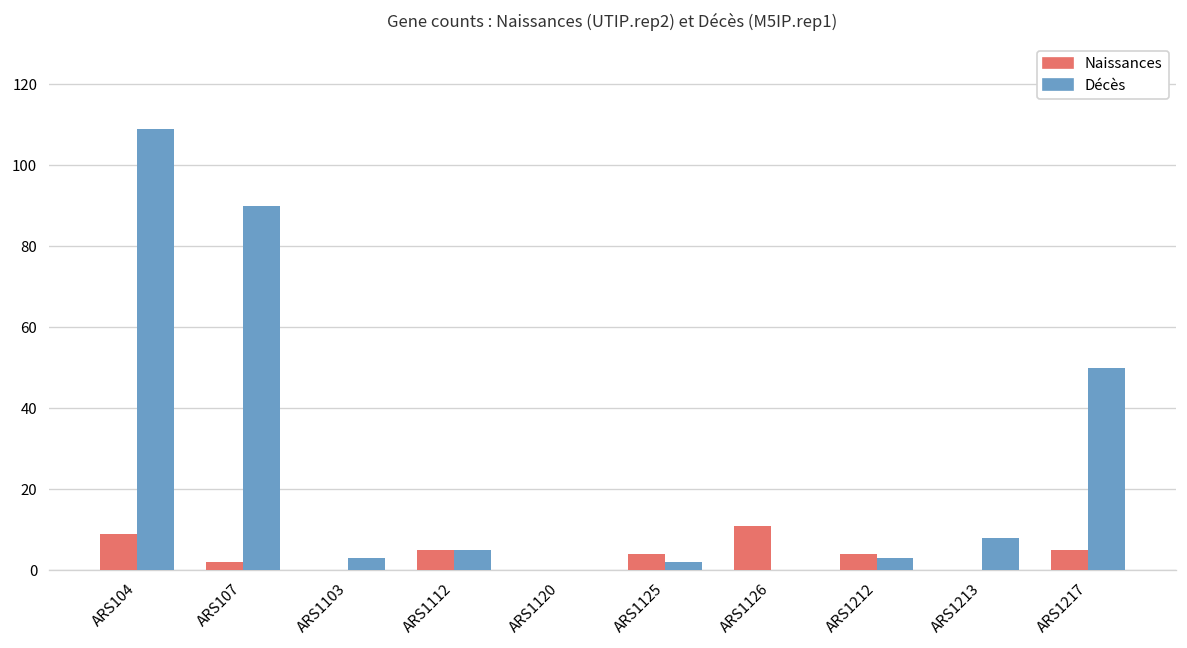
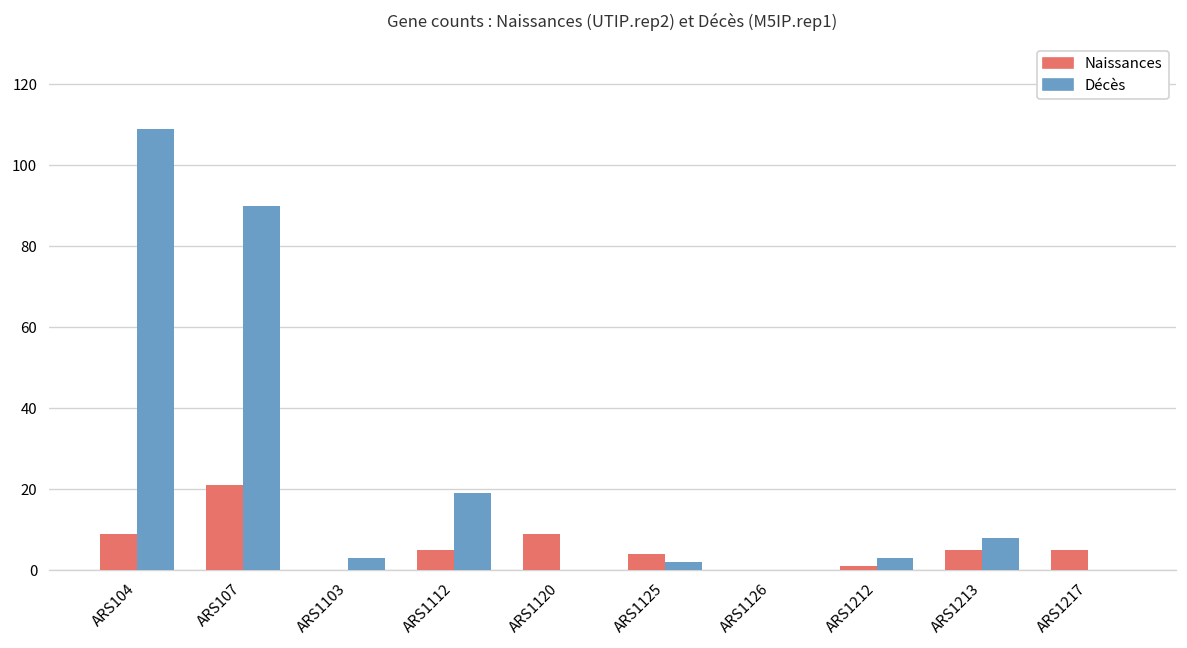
Naissances, ARS107: 2 -> 21
Décès, ARS1112: 5 -> 19
Naissances, ARS1120: 0 -> 9
Naissances, ARS1126: 11 -> 0
Naissances, ARS1212: 4 -> 1
Naissances, ARS1213: 0 -> 5
Décès, ARS1217: 50 -> 0
